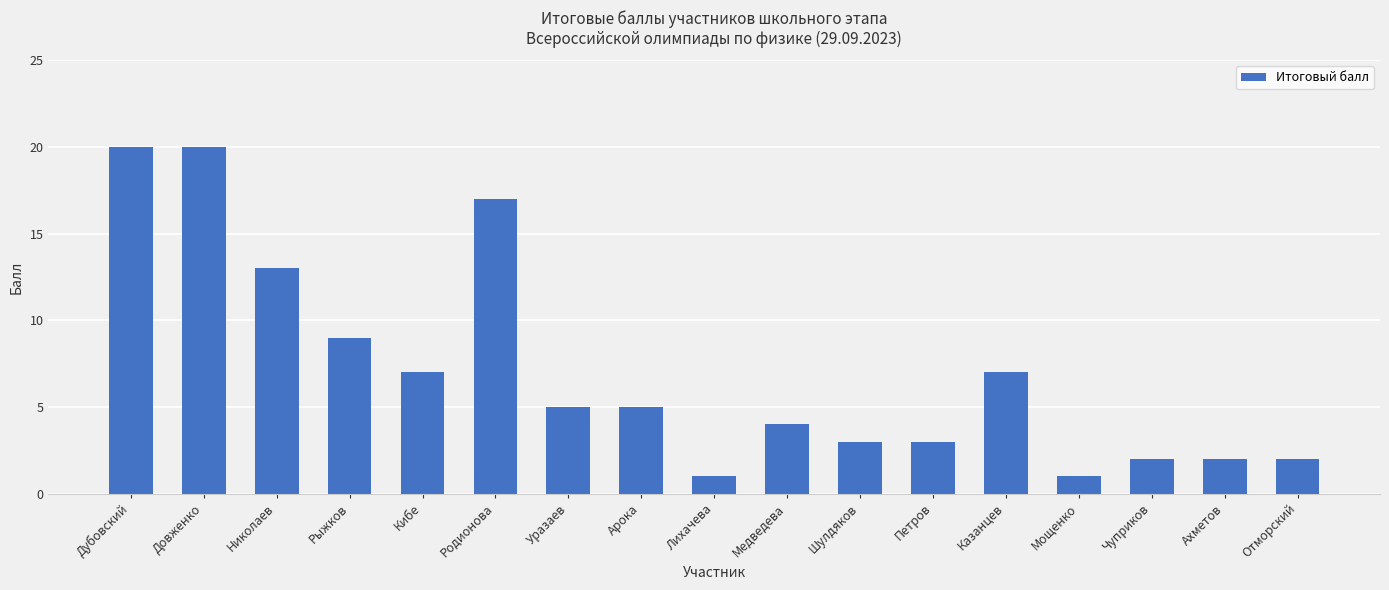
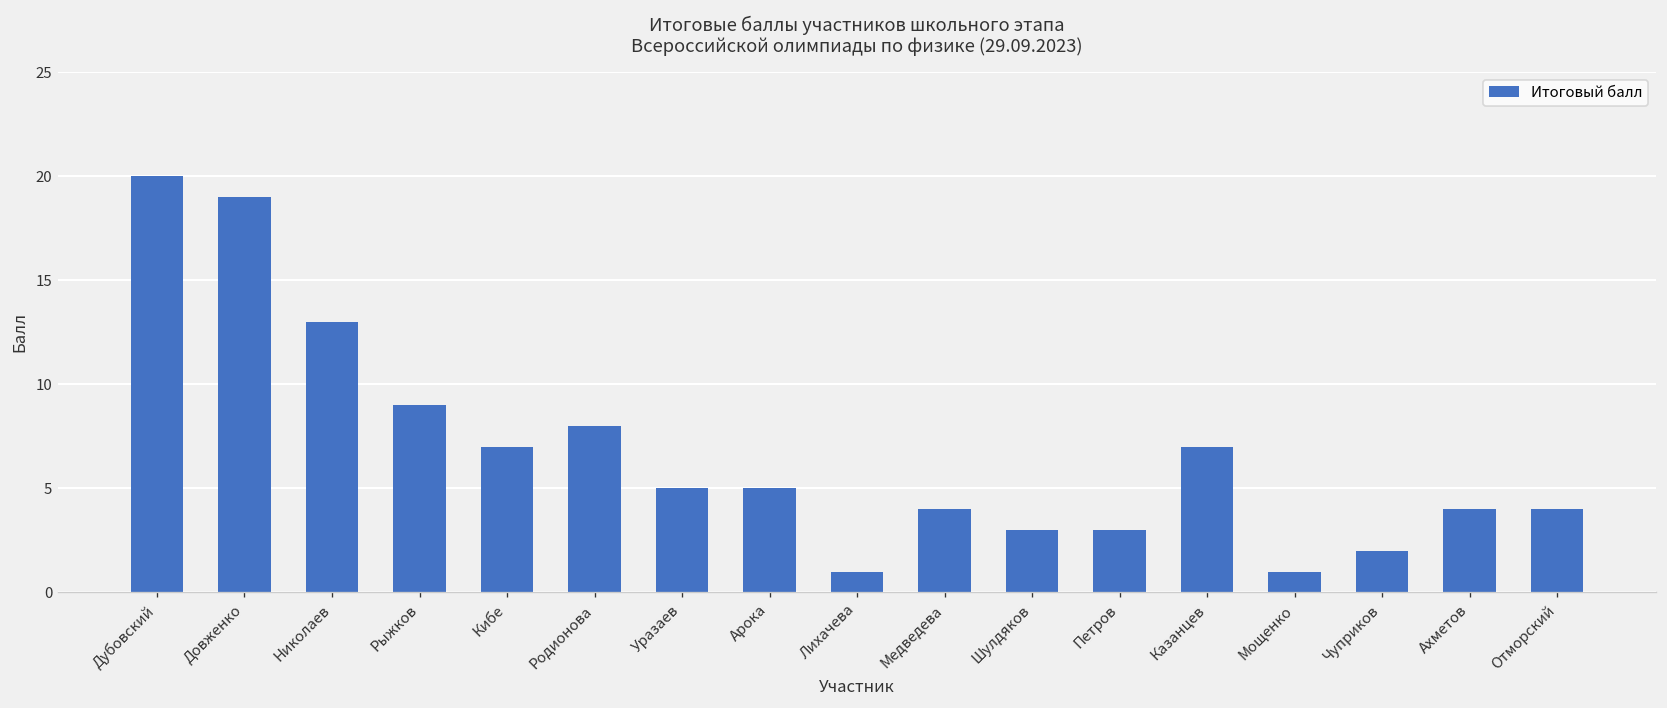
Довженко: 20 -> 19
Родионова: 17 -> 8
Ахметов: 2 -> 4
Отморский: 2 -> 4
